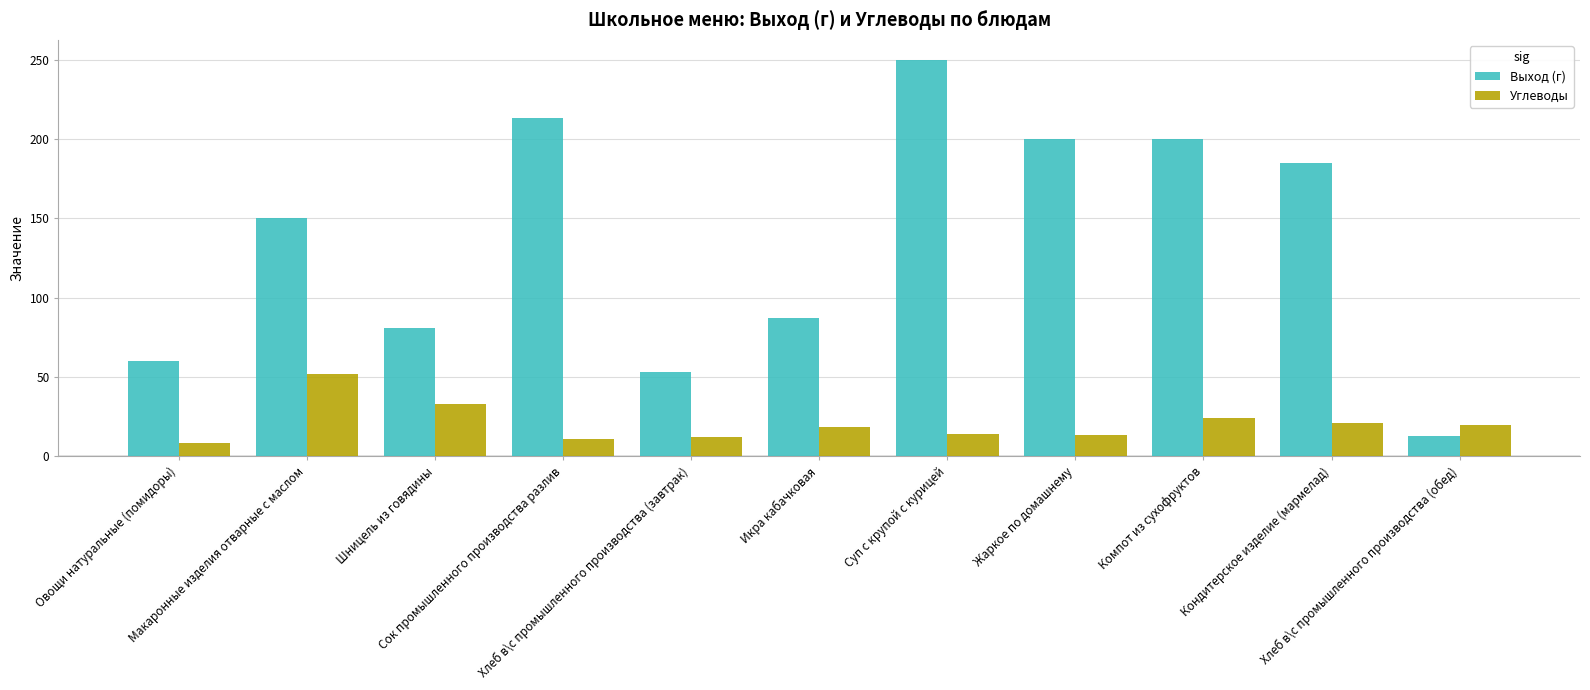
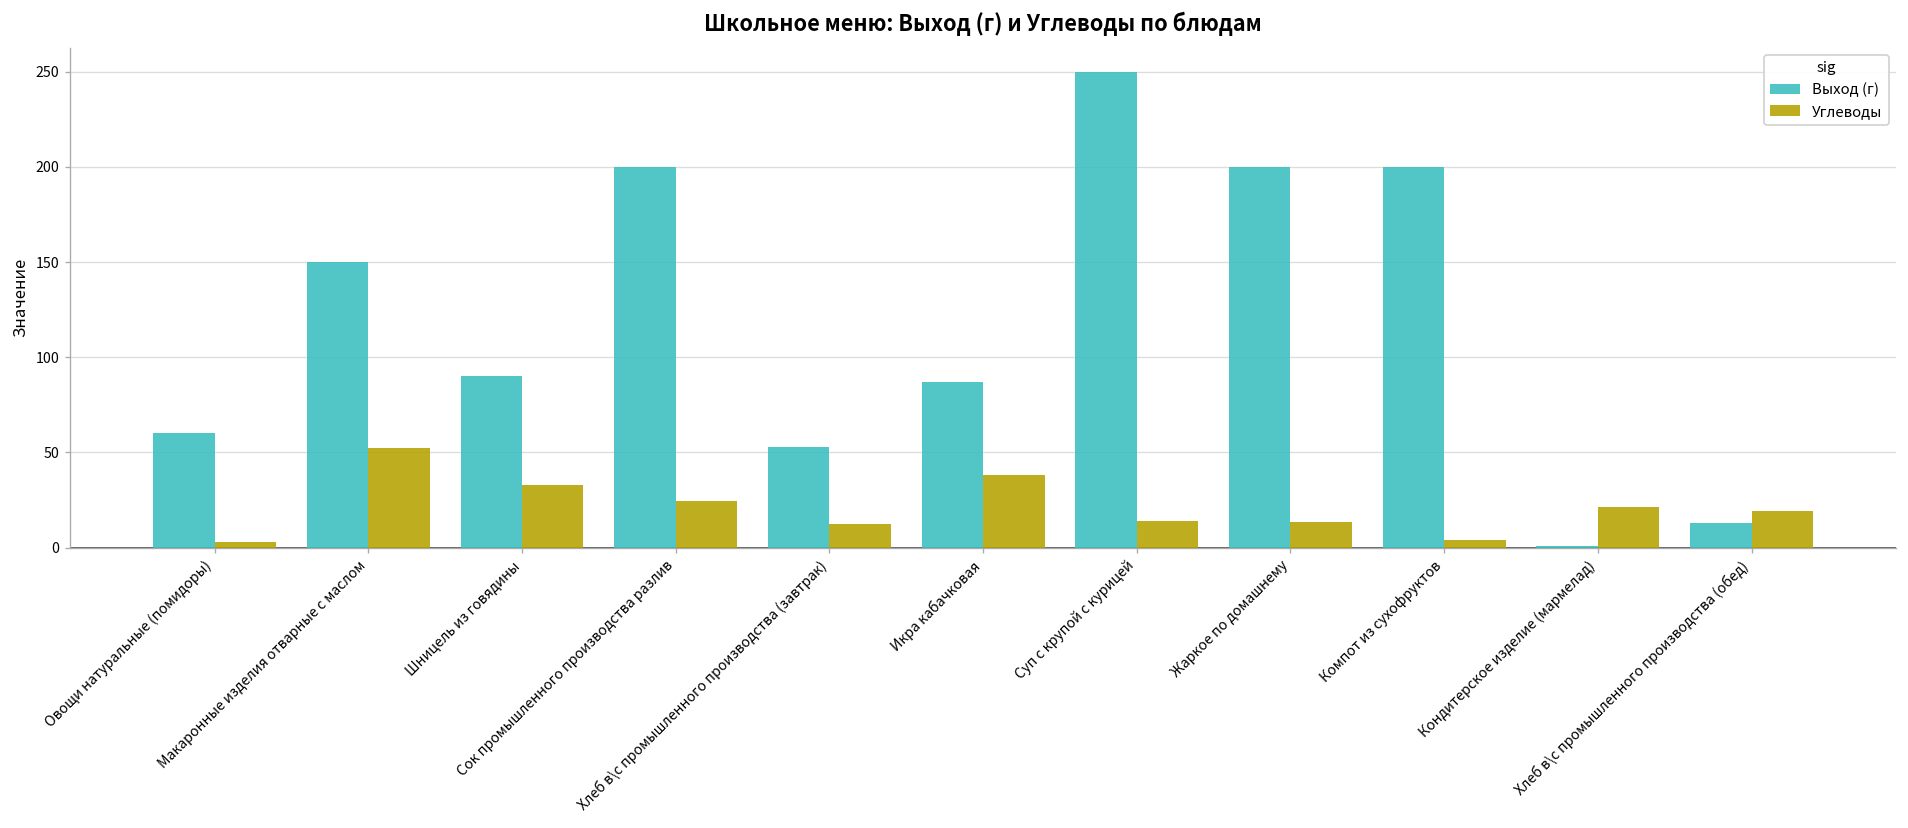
Углеводы, Овощи натуральные (помидоры): 8 -> 3
Выход (г), Шницель из говядины: 81 -> 90
Выход (г), Сок промышленного производства разлив: 213 -> 200
Углеводы, Сок промышленного производства разлив: 11 -> 24
Углеводы, Икра кабачковая: 18 -> 38
Углеводы, Компот из сухофруктов: 24 -> 4
Выход (г), Кондитерское изделие (мармелад): 185 -> 1
